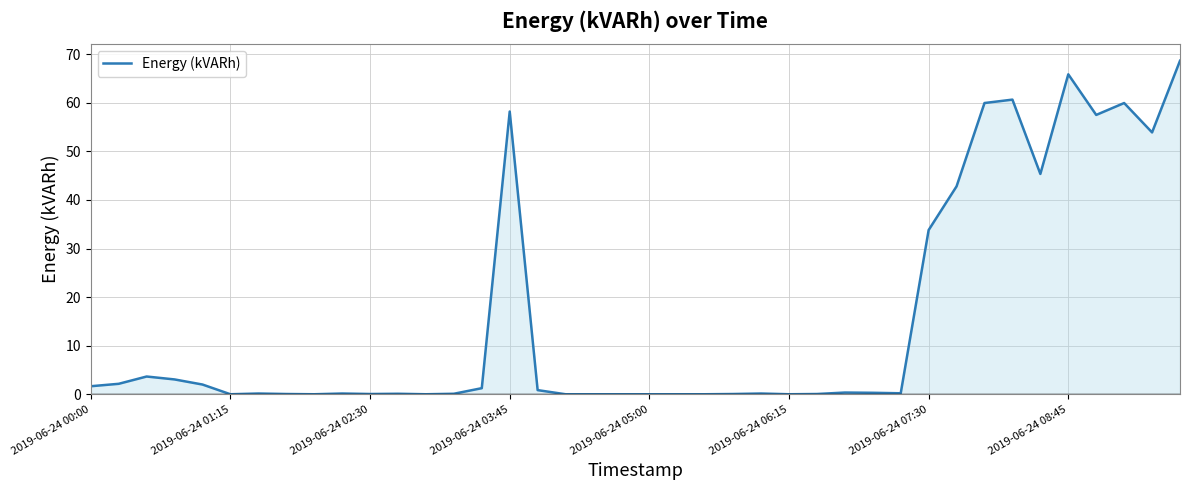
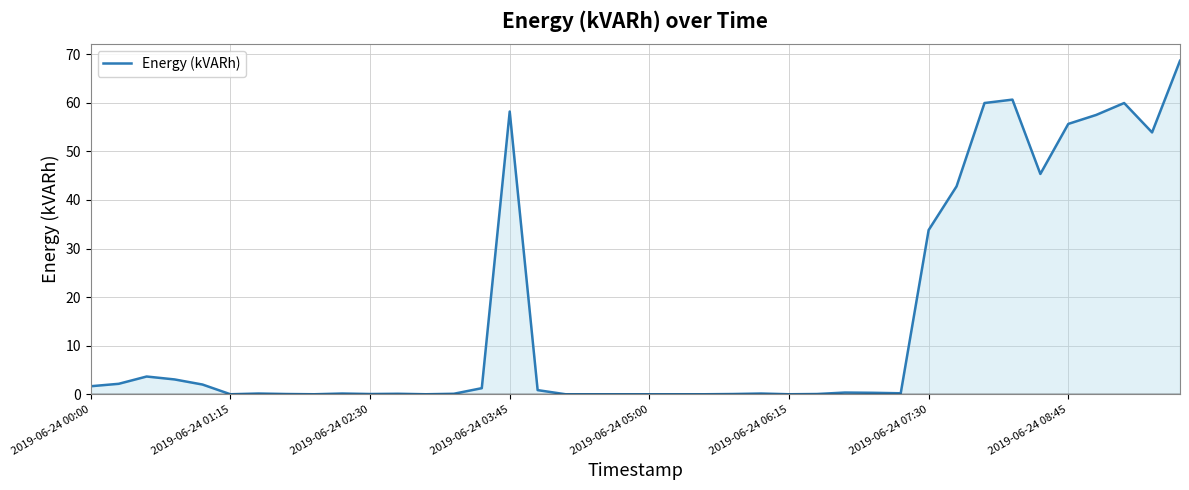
2019-06-24 08:45: 66 -> 56
